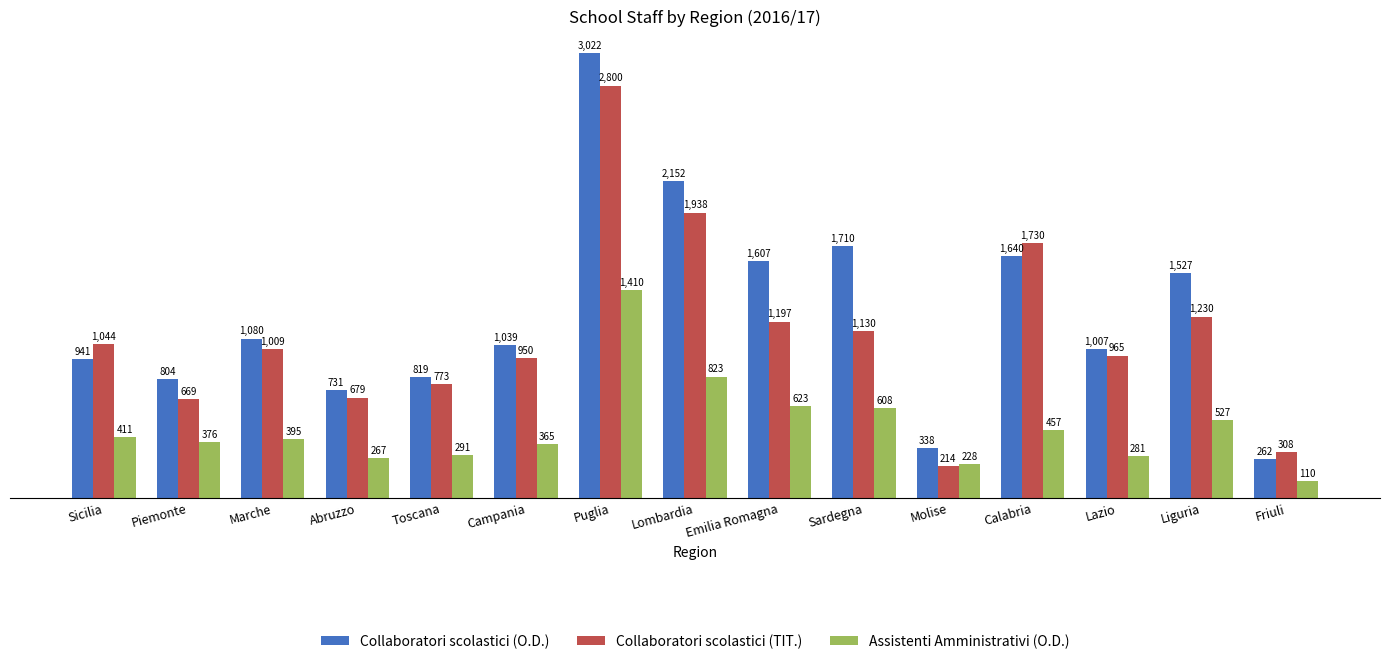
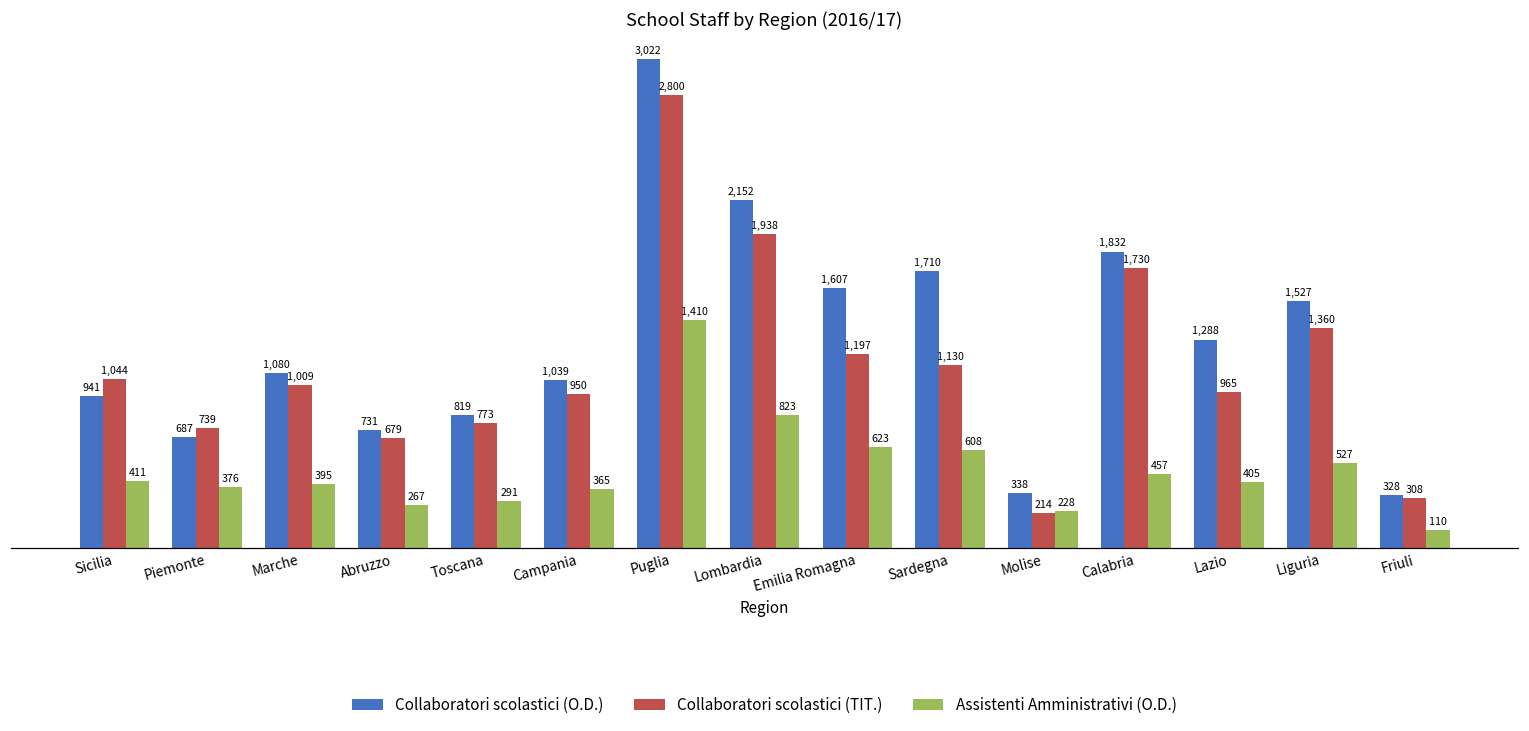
Collaboratori scolastici (O.D.), Piemonte: 804 -> 687
Collaboratori scolastici (TIT.), Piemonte: 669 -> 739
Collaboratori scolastici (O.D.), Calabria: 1,640 -> 1,832
Collaboratori scolastici (O.D.), Lazio: 1,007 -> 1,288
Assistenti Amministrativi (O.D.), Lazio: 281 -> 405
Collaboratori scolastici (TIT.), Liguria: 1,230 -> 1,360
Collaboratori scolastici (O.D.), Friuli: 262 -> 328
